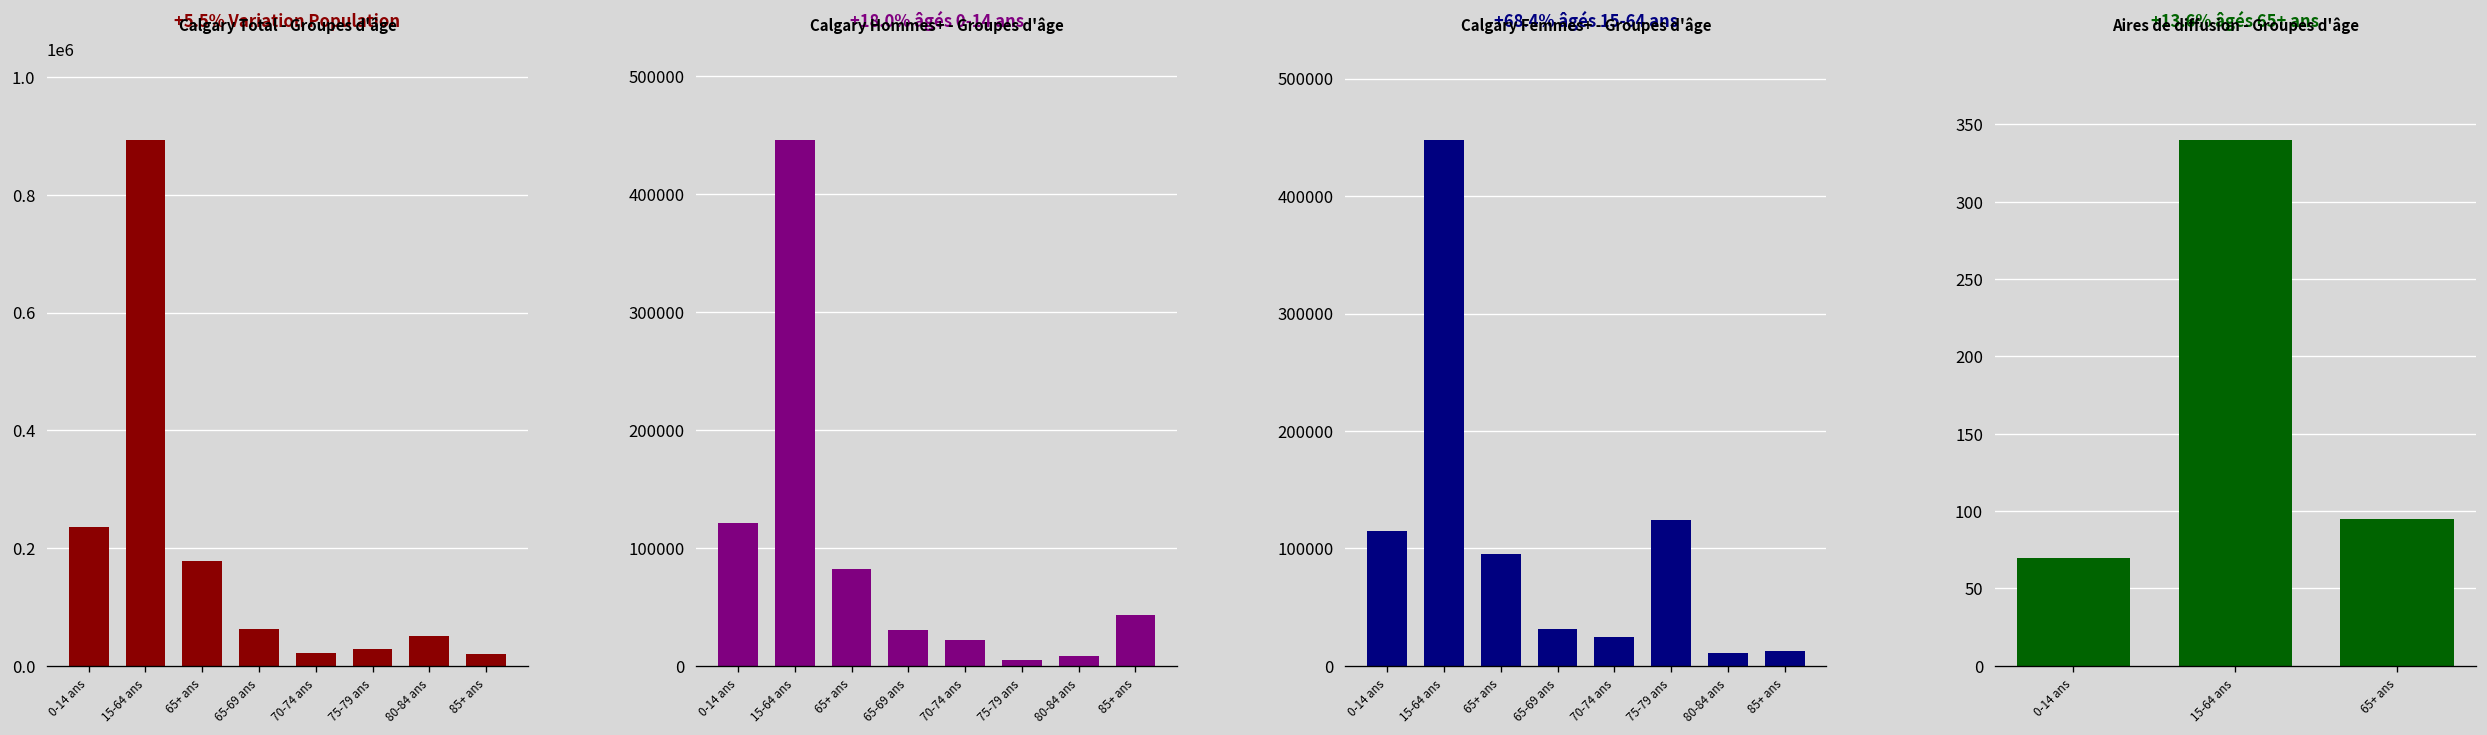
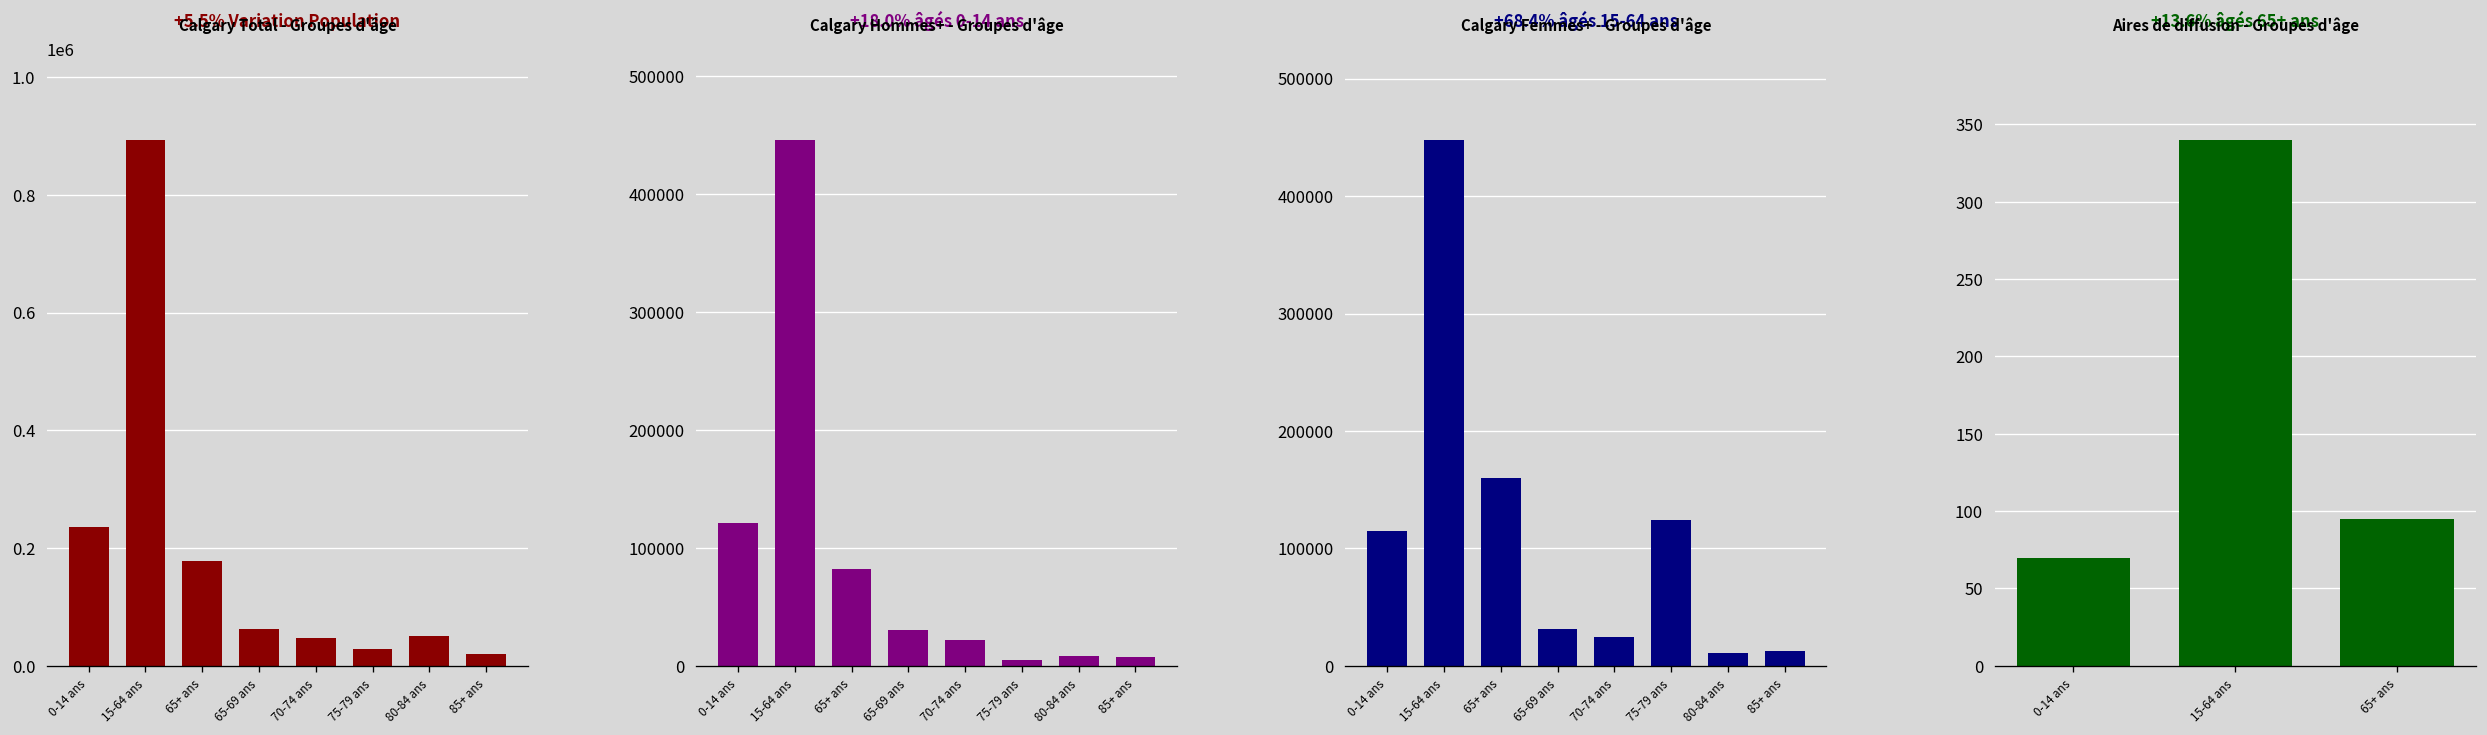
Calgary Total - Groupes d'âge, 70-74 ans: 20000 -> 50000
Calgary Hommes+ - Groupes d'âge, 85+ ans: 40000 -> 10000
Calgary Femmes+ - Groupes d'âge, 65+ ans: 100000 -> 160000
